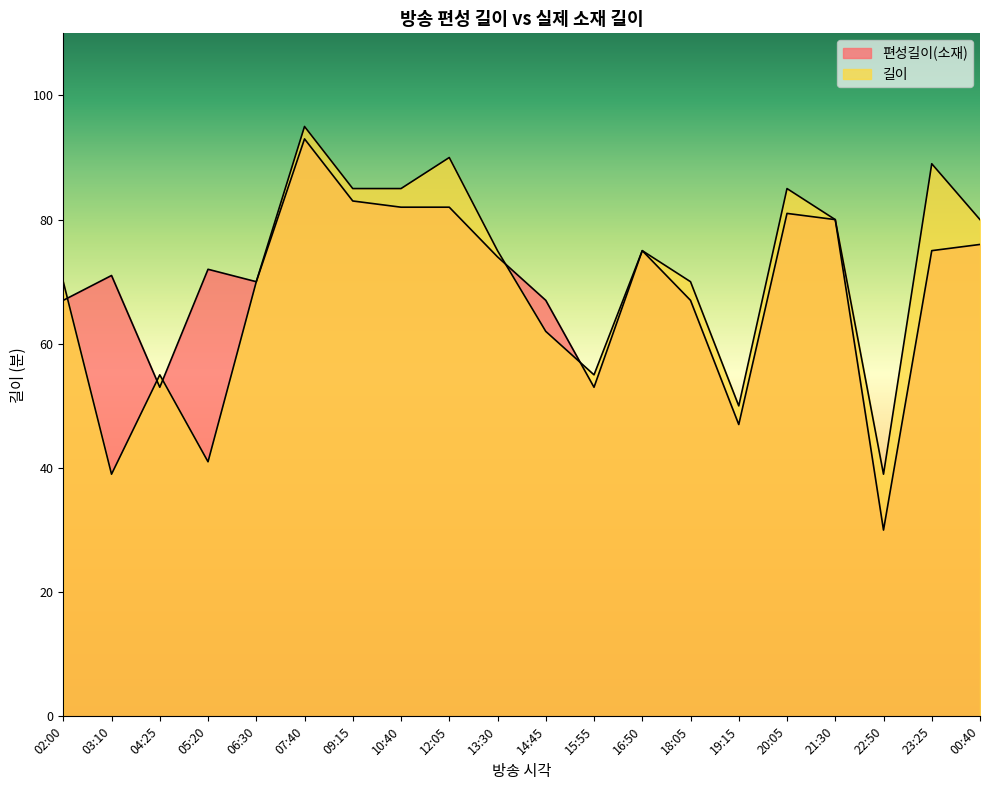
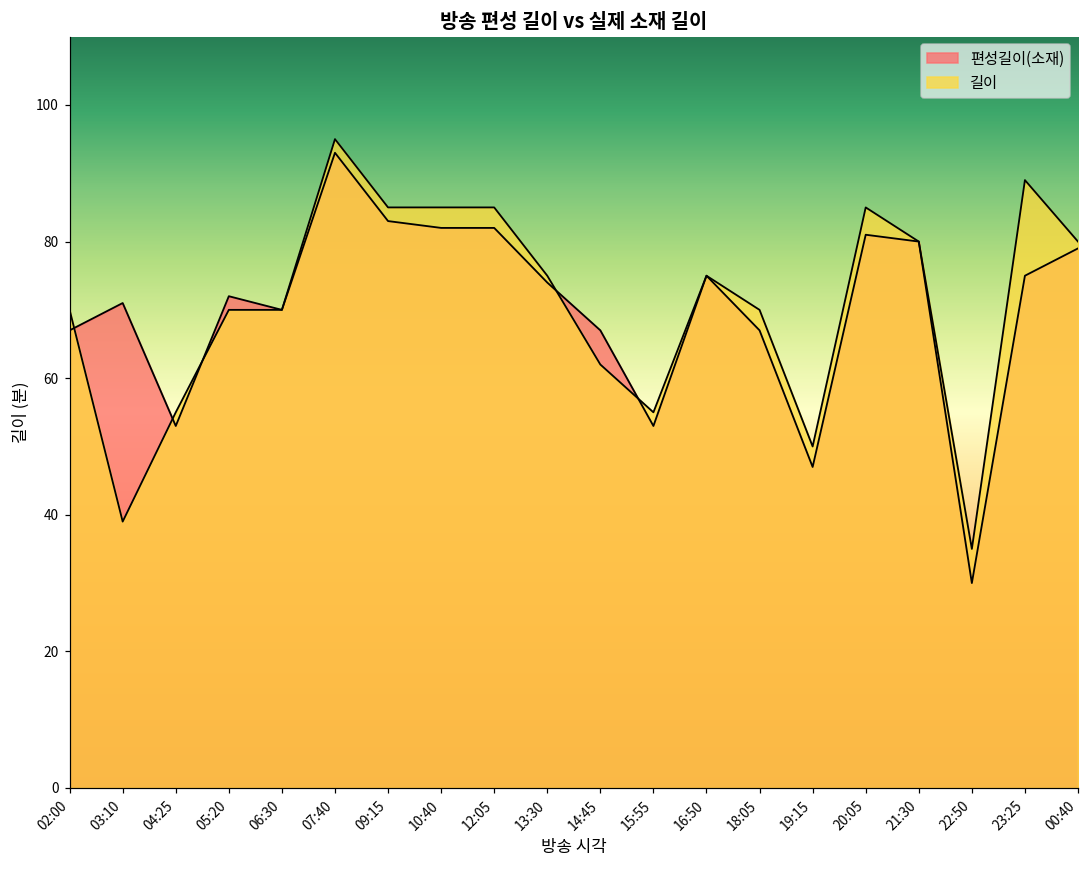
길이, 05:20: 41 -> 70
길이, 12:05: 90 -> 85
길이, 22:50: 39 -> 35
편성길이(소재), 00:40: 76 -> 79
